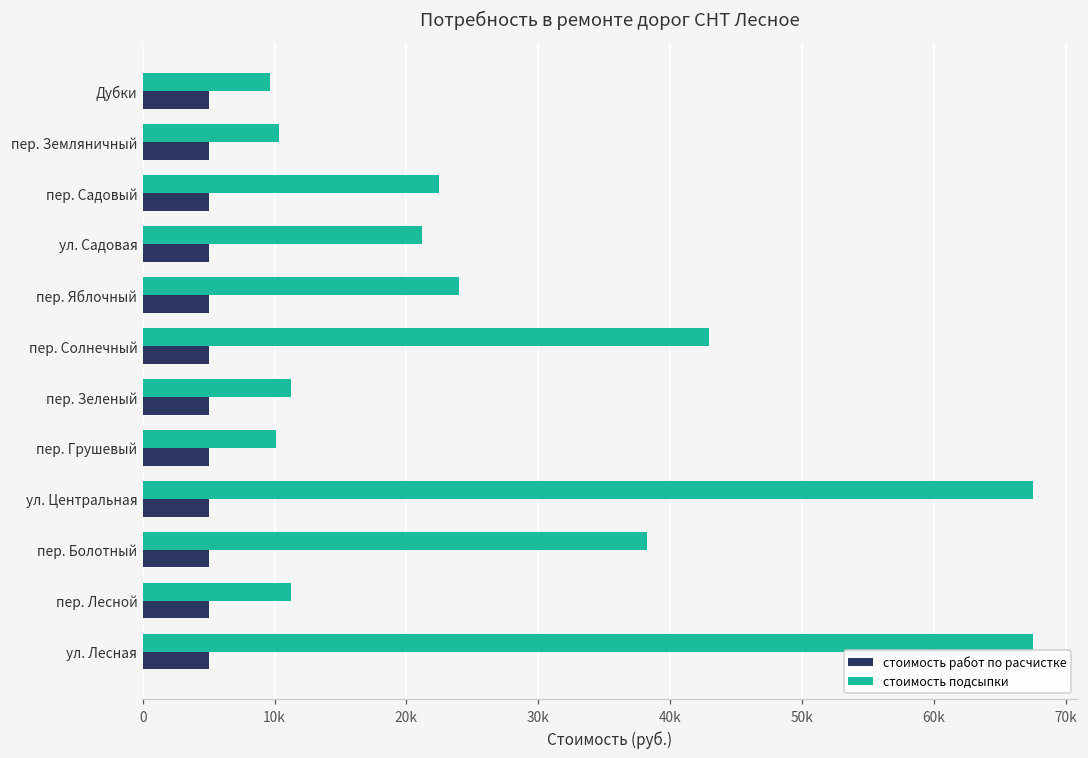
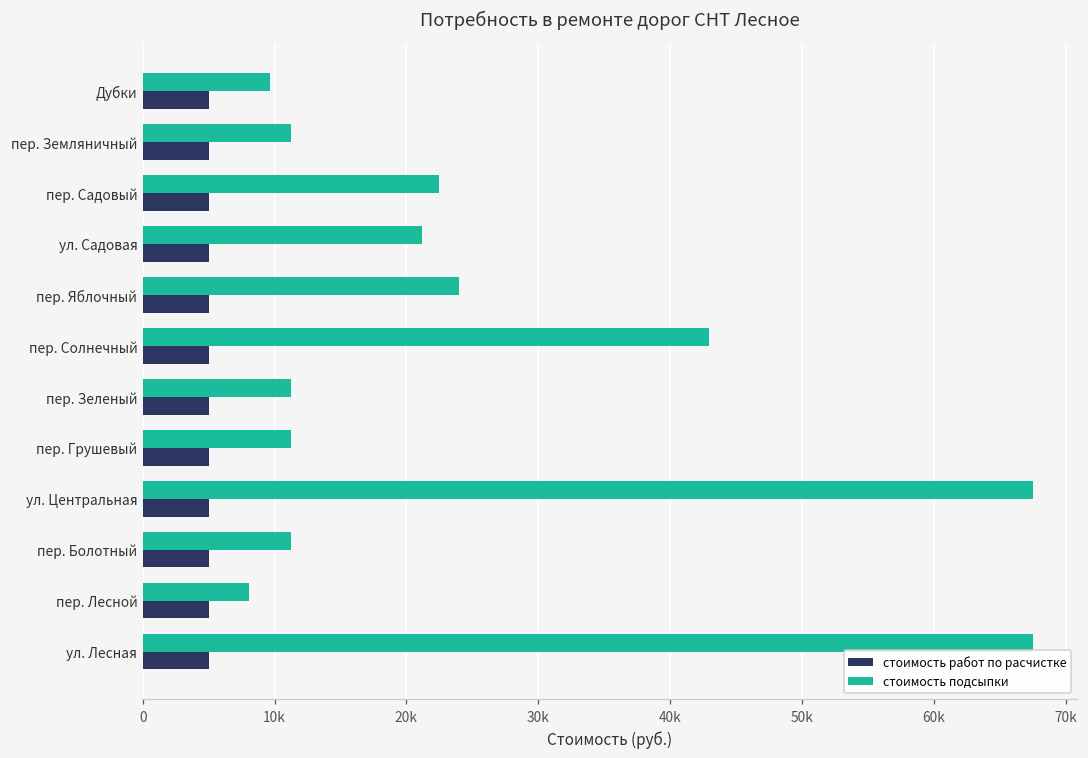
стоимость подсыпки, пер. Земляничный: 10300 -> 11300
стоимость подсыпки, пер. Грушевый: 10100 -> 11300
стоимость подсыпки, пер. Болотный: 38200 -> 11300
стоимость подсыпки, пер. Лесной: 11300 -> 8000
